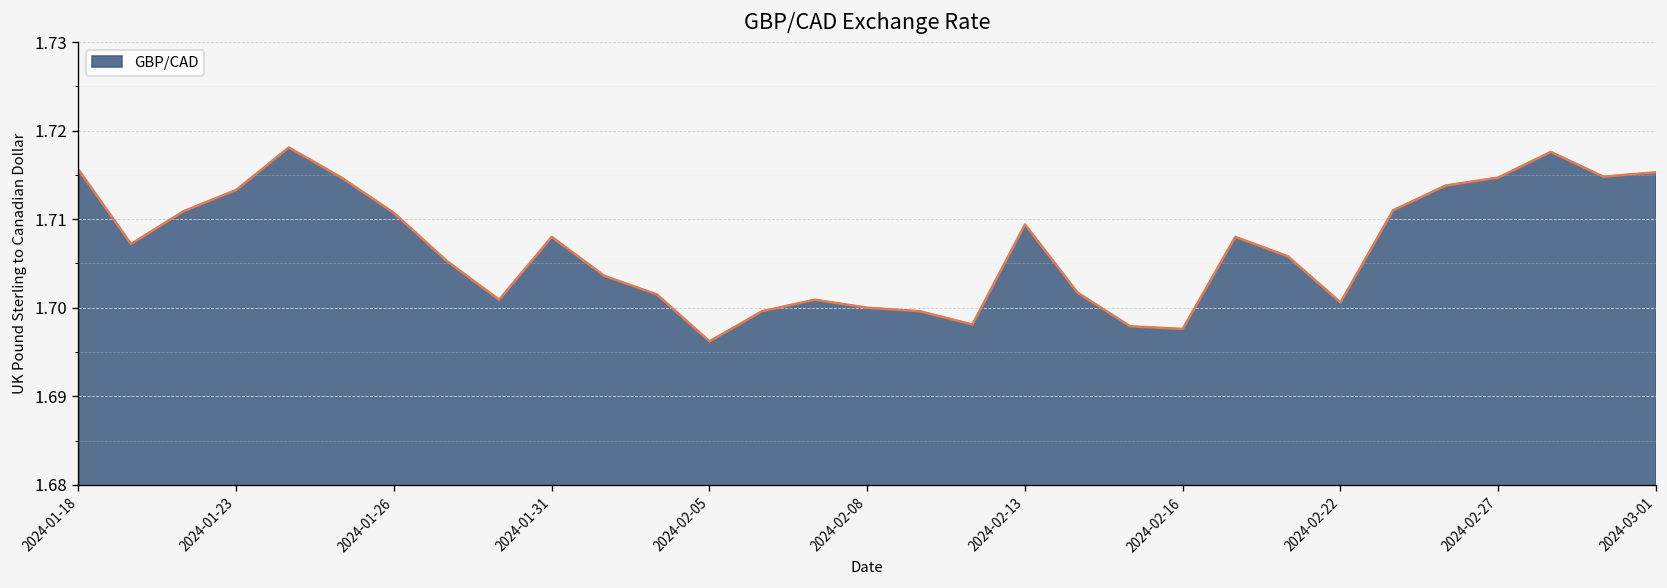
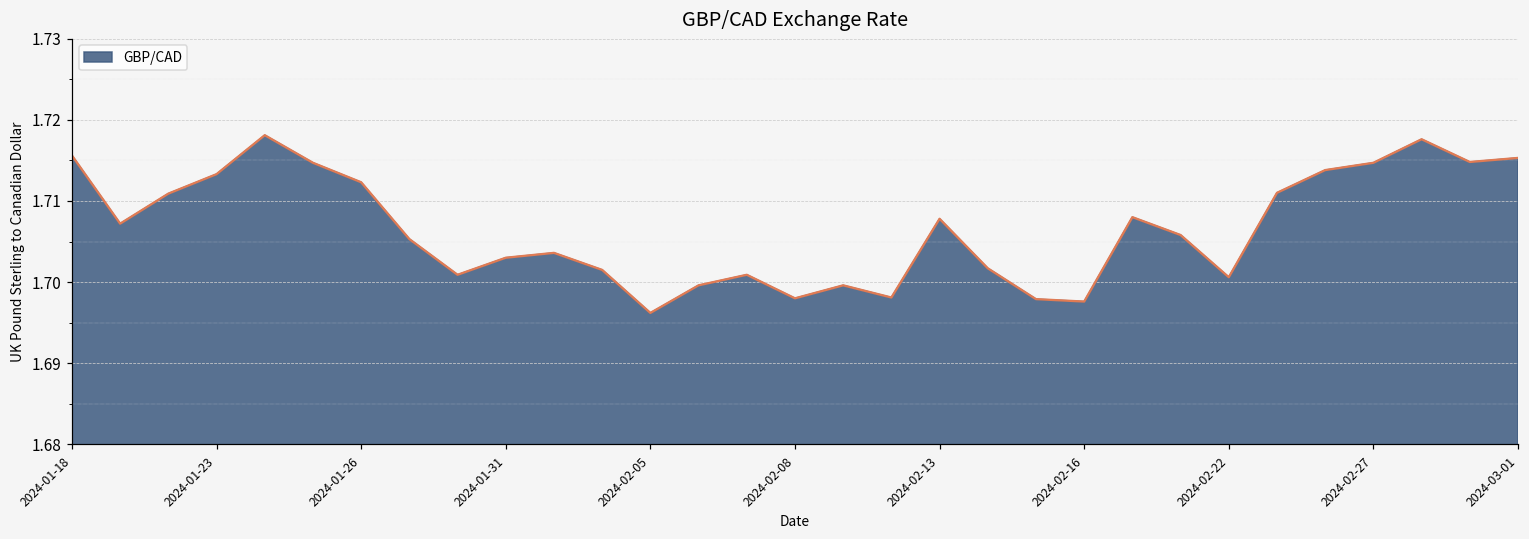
2024-01-26: 1.711 -> 1.712
2024-01-31: 1.708 -> 1.703
2024-02-08: 1.700 -> 1.698
2024-02-13: 1.709 -> 1.708
